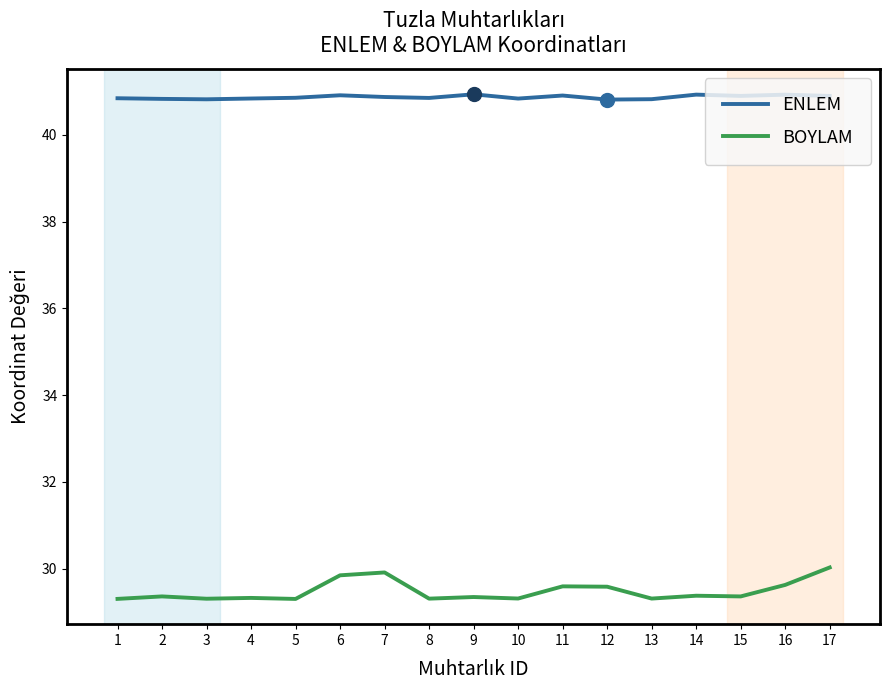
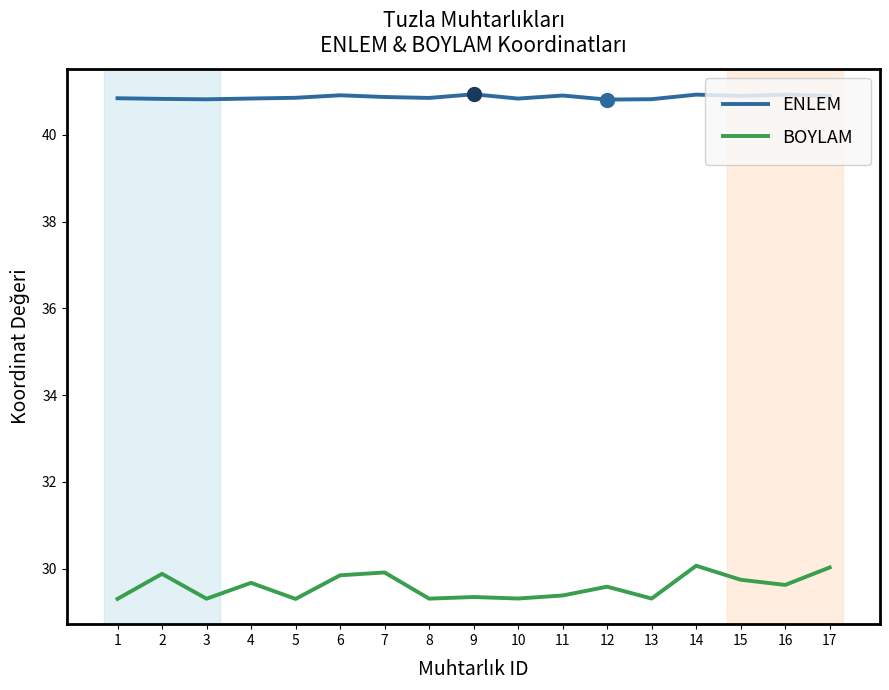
BOYLAM, 2: 29.4 -> 29.9
BOYLAM, 4: 29.3 -> 29.7
BOYLAM, 11: 29.6 -> 29.4
BOYLAM, 14: 29.4 -> 30.1
BOYLAM, 15: 29.4 -> 29.7
